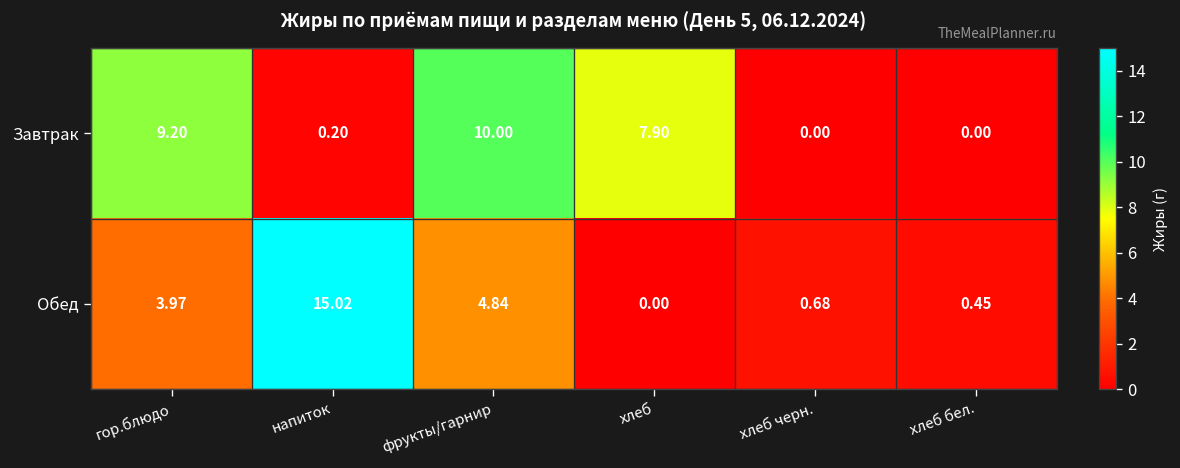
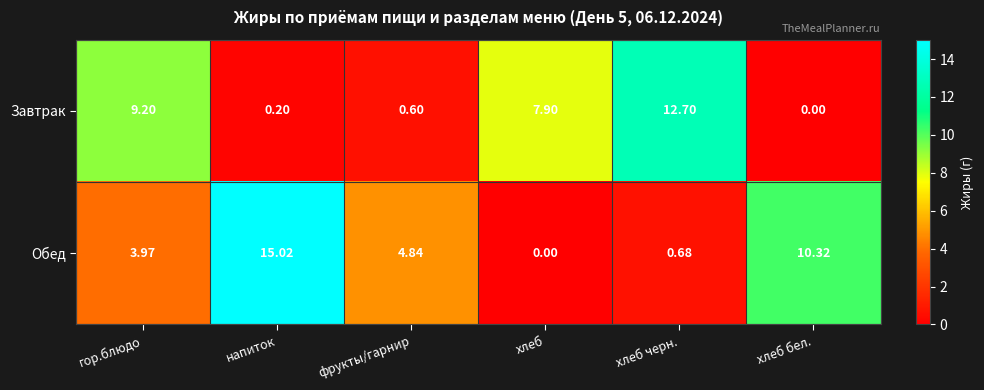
Завтрак, фрукты/гарнир: 10.00 -> 0.60
Завтрак, хлеб черн.: 0.00 -> 12.70
Обед, хлеб бел.: 0.45 -> 10.32
